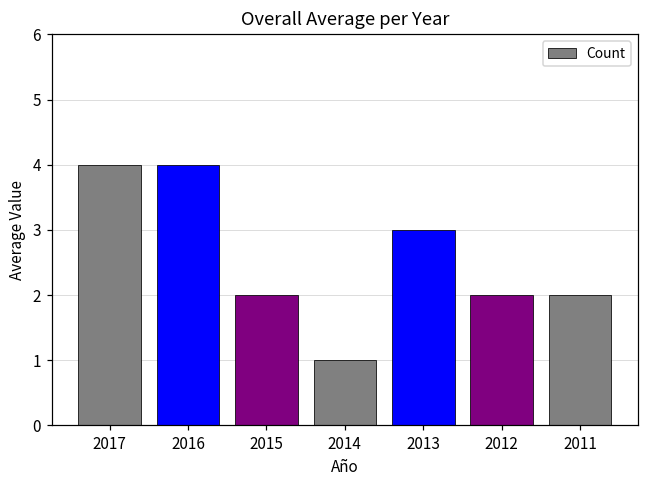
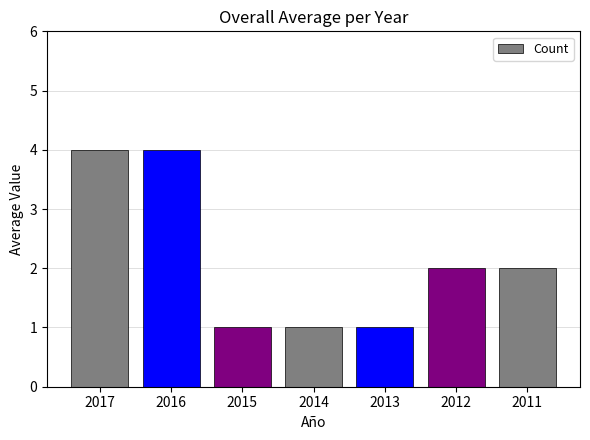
2015: 2 -> 1
2013: 3 -> 1
